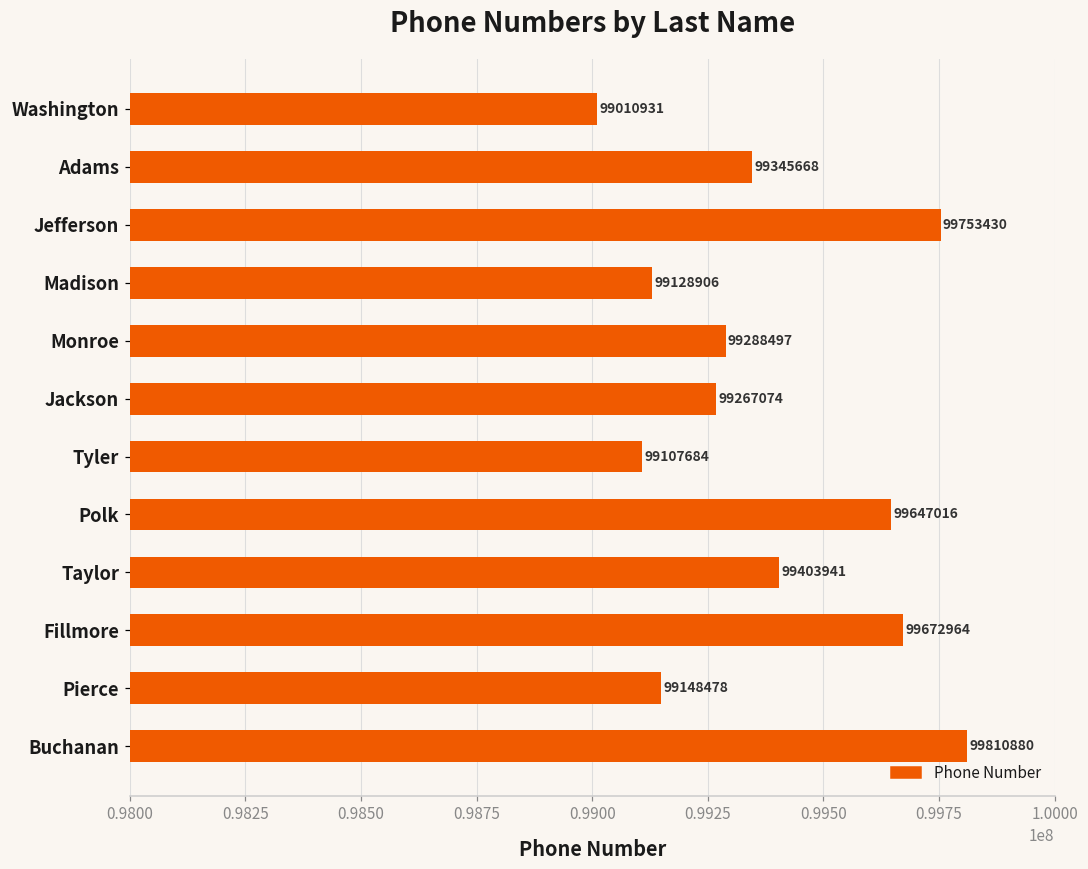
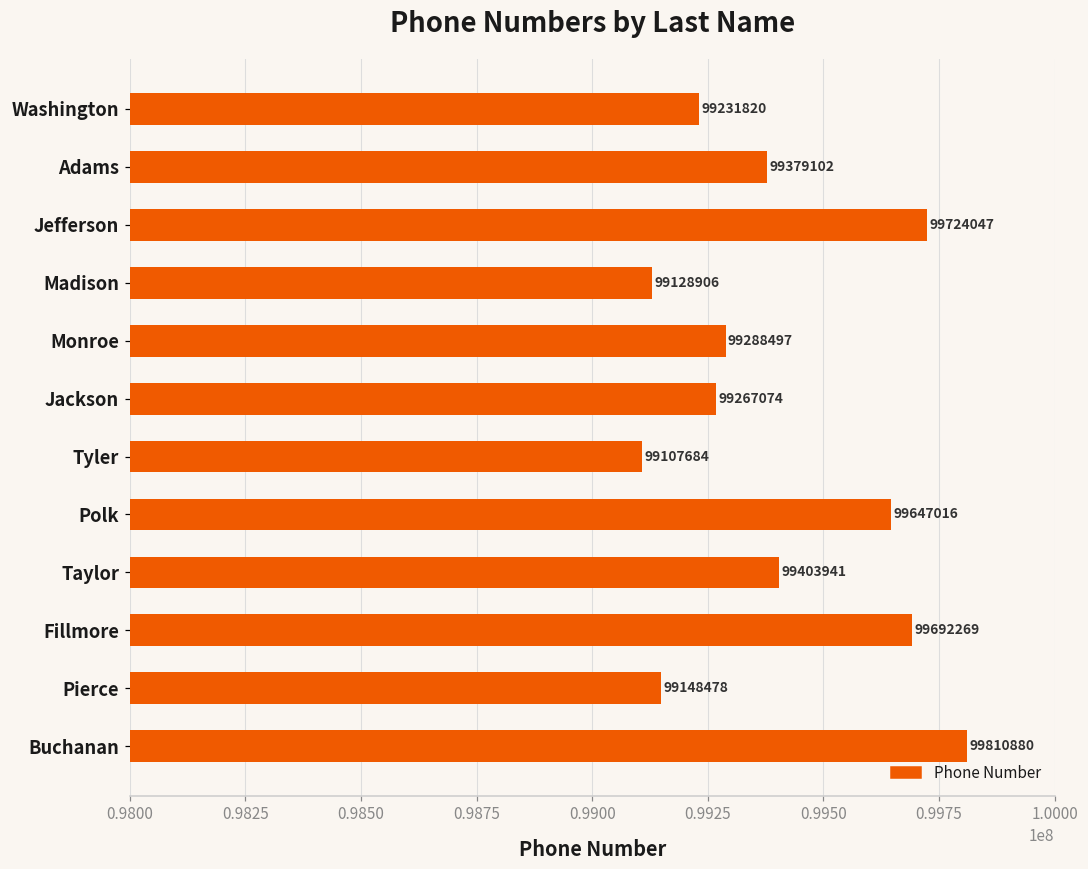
Washington: 99010931 -> 99231820
Adams: 99345668 -> 99379102
Jefferson: 99753430 -> 99724047
Fillmore: 99672964 -> 99692269
